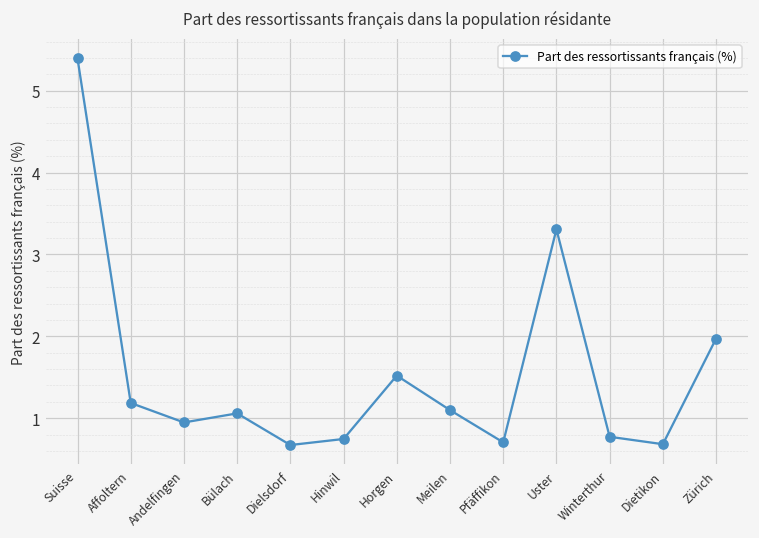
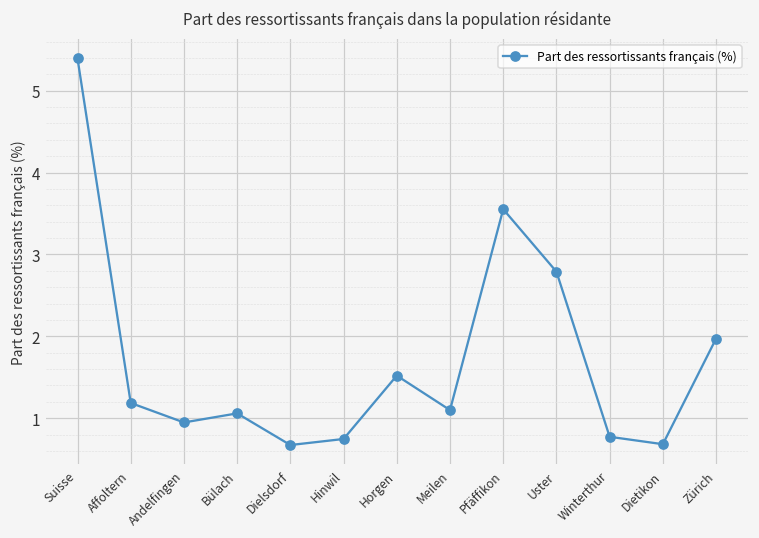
Pfäffikon: 0.7 -> 3.6
Uster: 3.3 -> 2.8
